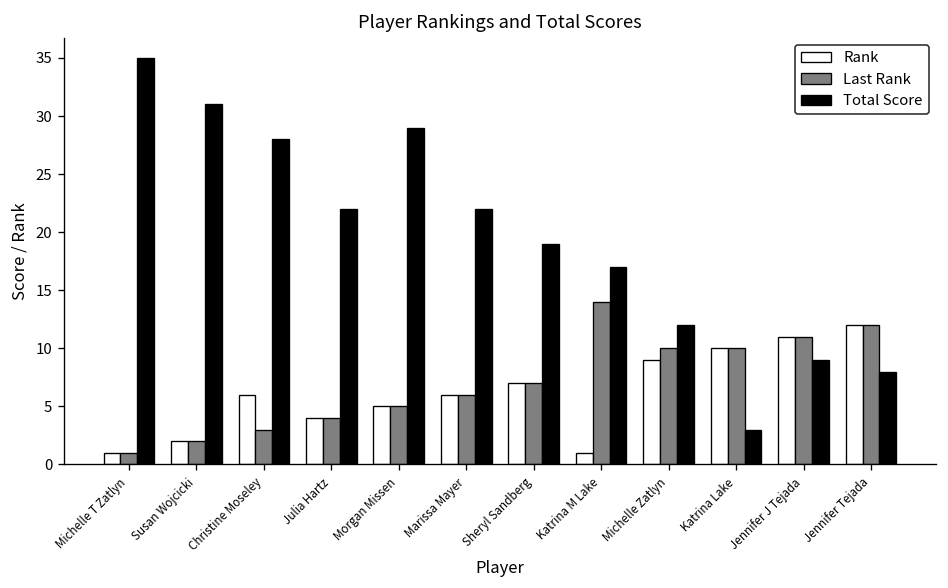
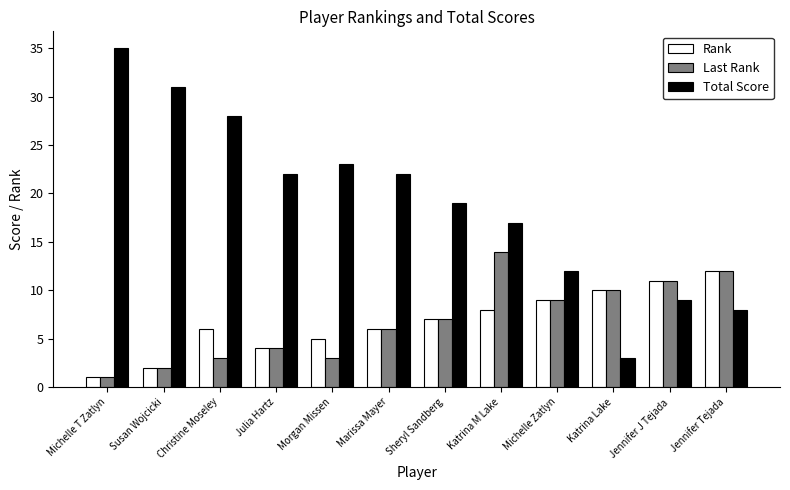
Last Rank, Morgan Missen: 5 -> 3
Total Score, Morgan Missen: 29 -> 23
Rank, Katrina M Lake: 1 -> 8
Last Rank, Michelle Zatlyn: 10 -> 9
